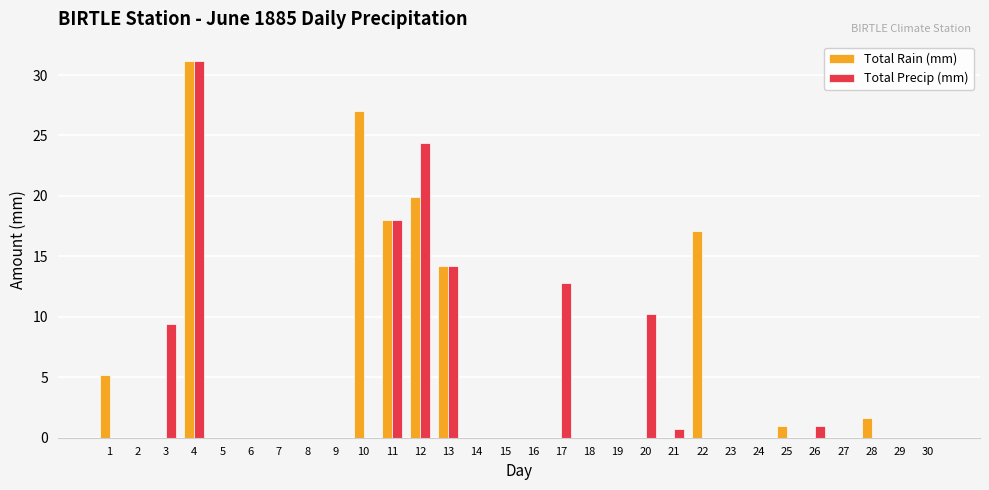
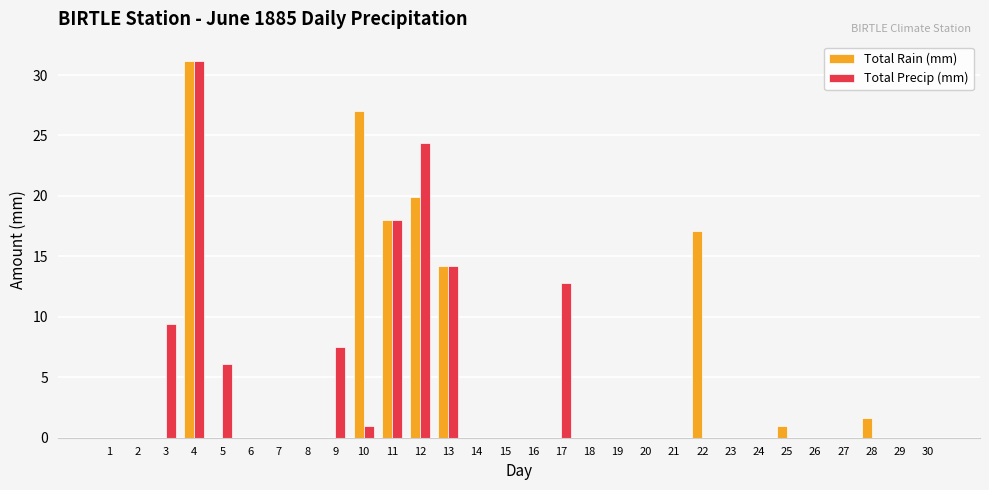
Total Rain (mm), 1: 5.2 -> 0.0
Total Precip (mm), 5: 0.0 -> 6.1
Total Precip (mm), 9: 0.0 -> 7.5
Total Precip (mm), 10: 0 -> 1
Total Precip (mm), 20: 10.2 -> 0.0
Total Precip (mm), 21: 0.7 -> 0.0
Total Precip (mm), 26: 1 -> 0
